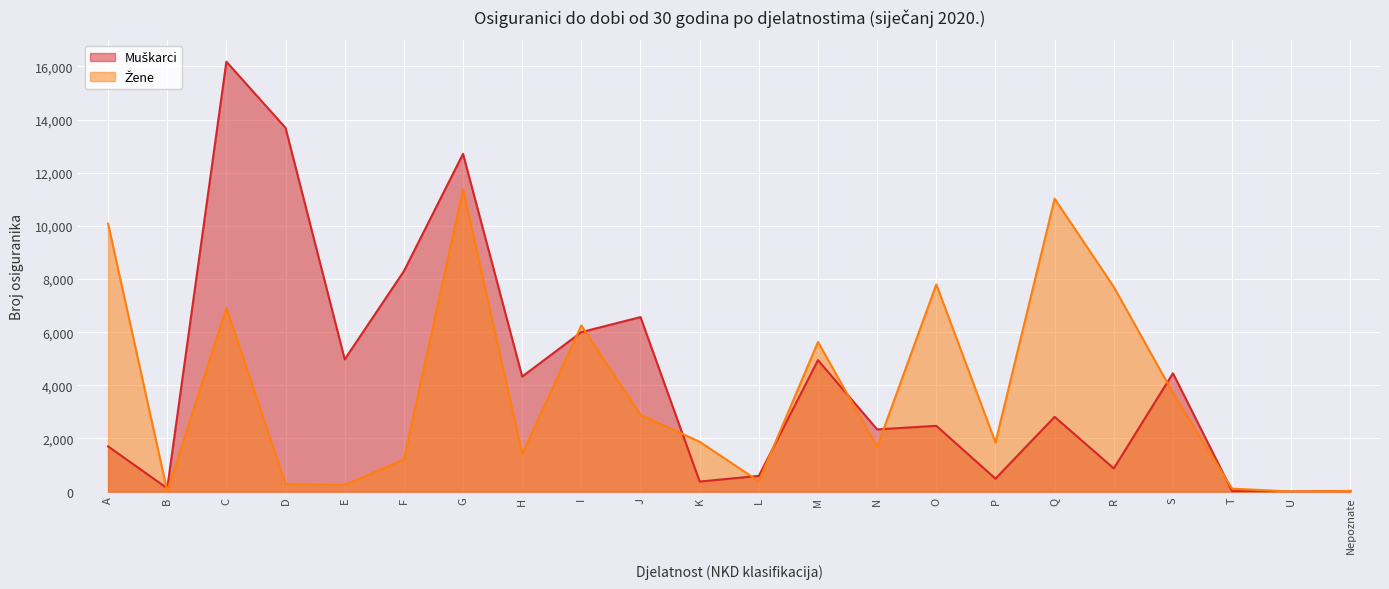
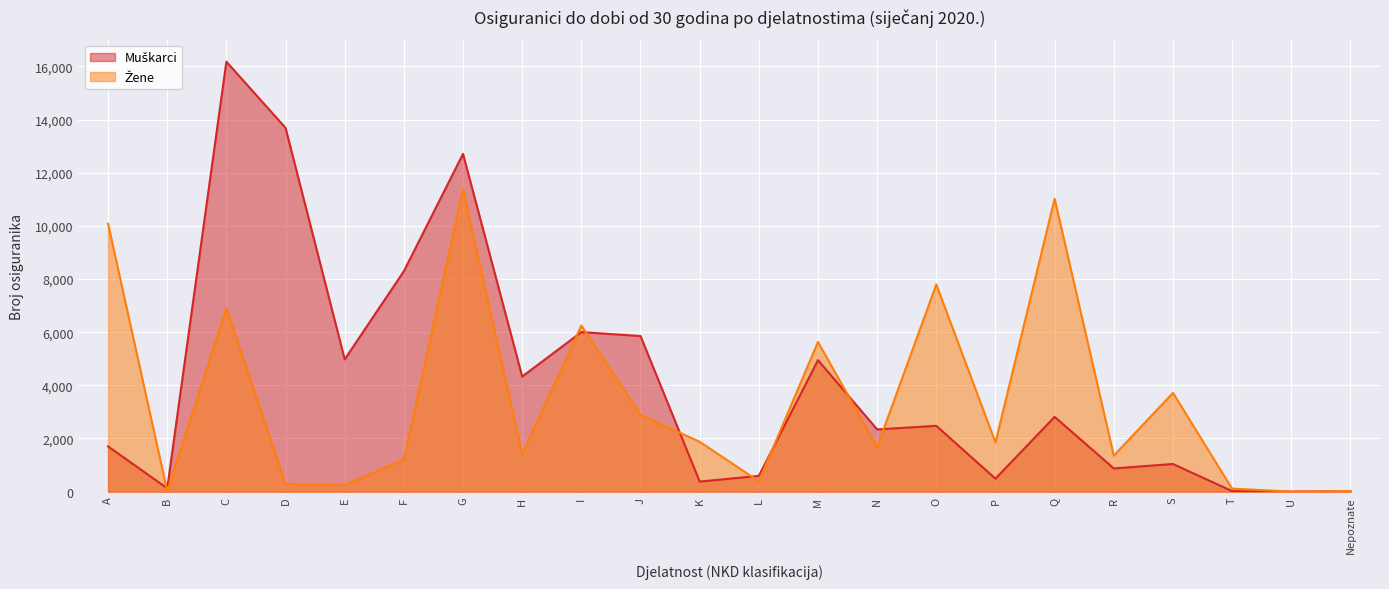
Muškarci, J: 6,600 -> 5,900
Žene, R: 7,700 -> 1,400
Muškarci, S: 4,500 -> 1,000
